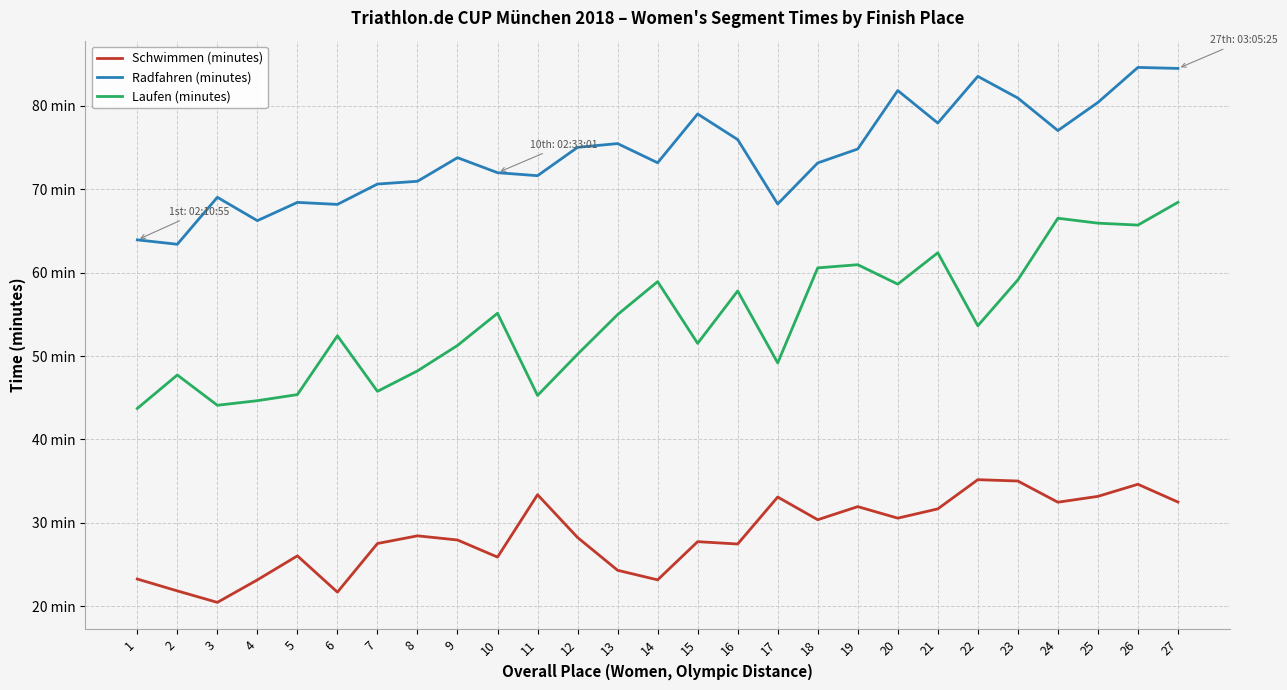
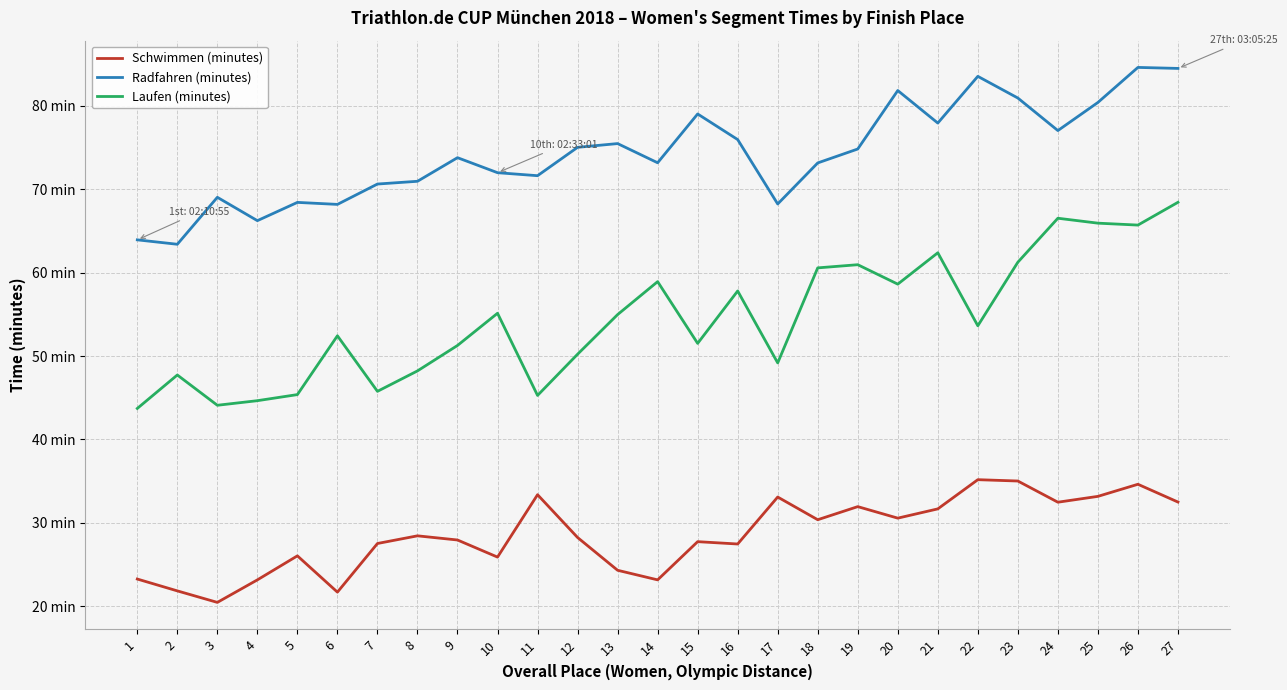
Laufen (minutes), 23: 59 min -> 61 min
